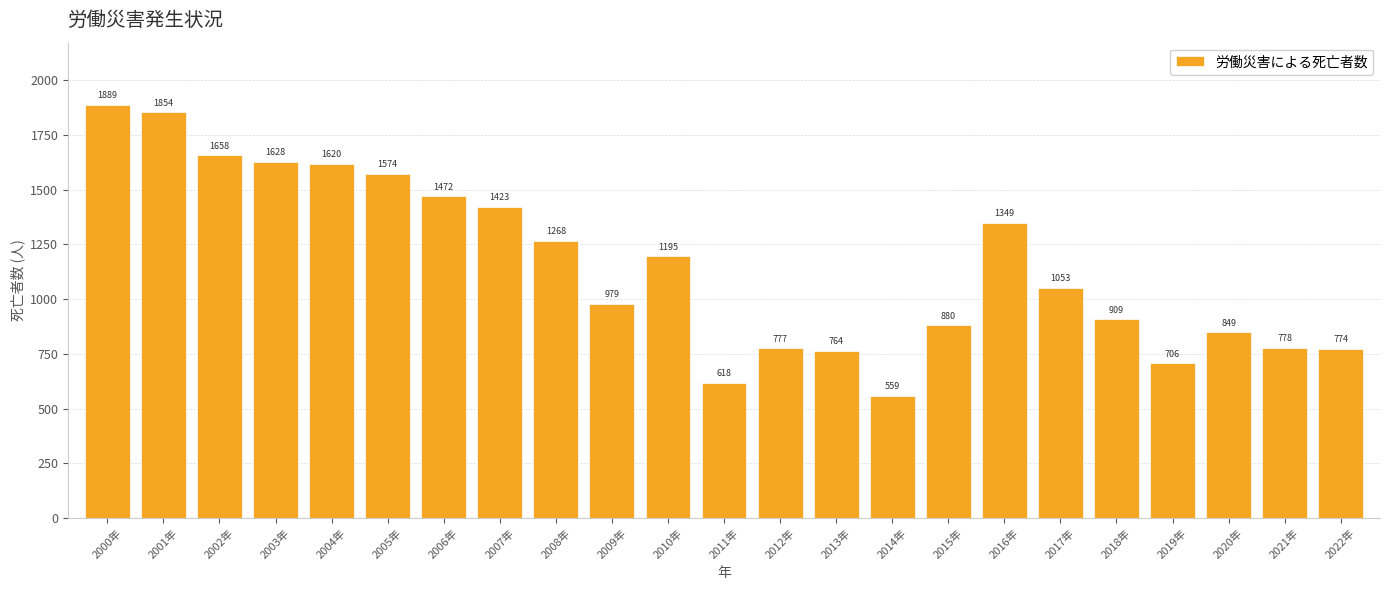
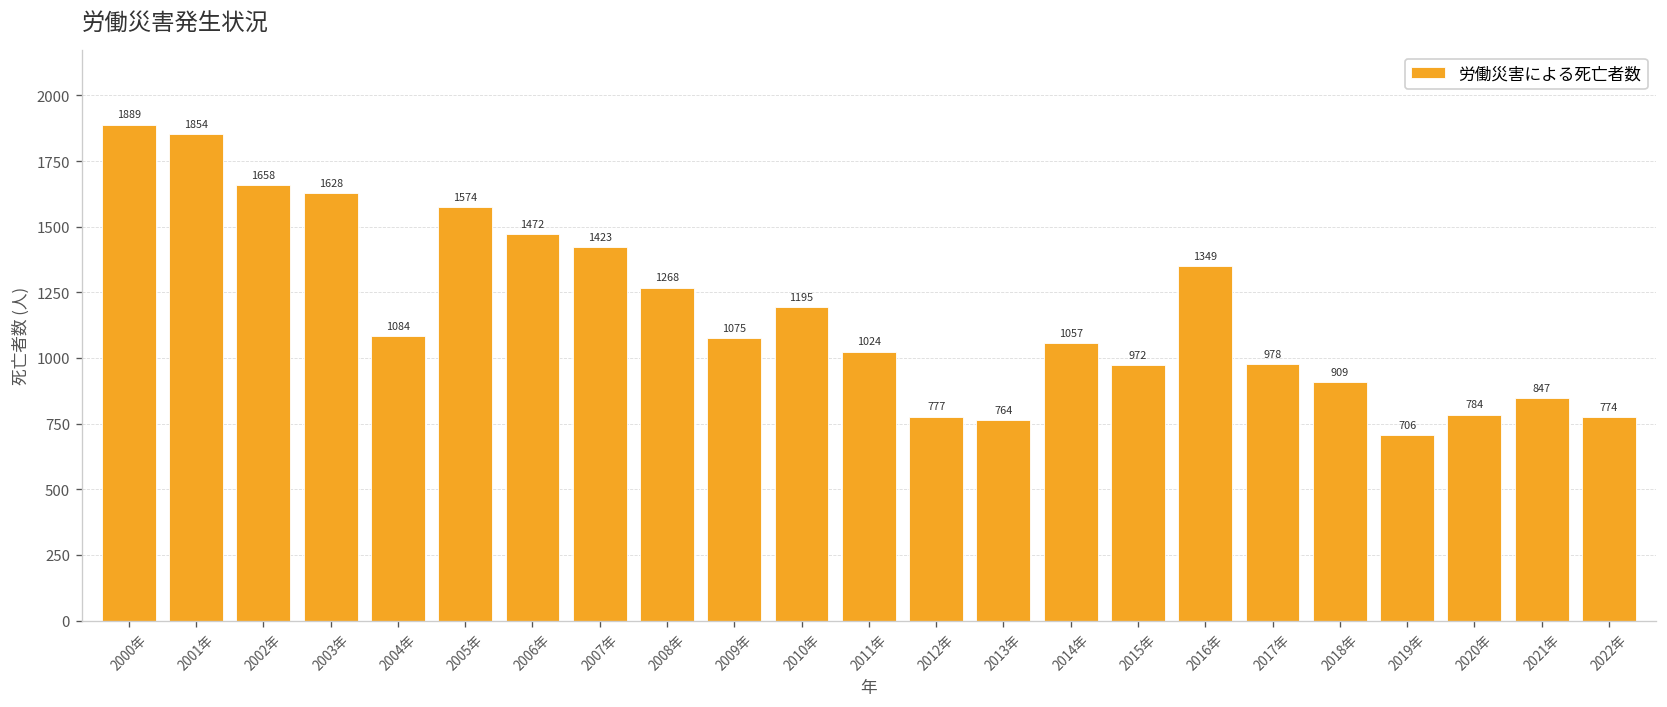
2004年: 1620 -> 1084
2009年: 979 -> 1075
2011年: 618 -> 1024
2014年: 559 -> 1057
2015年: 880 -> 972
2017年: 1053 -> 978
2020年: 849 -> 784
2021年: 778 -> 847
